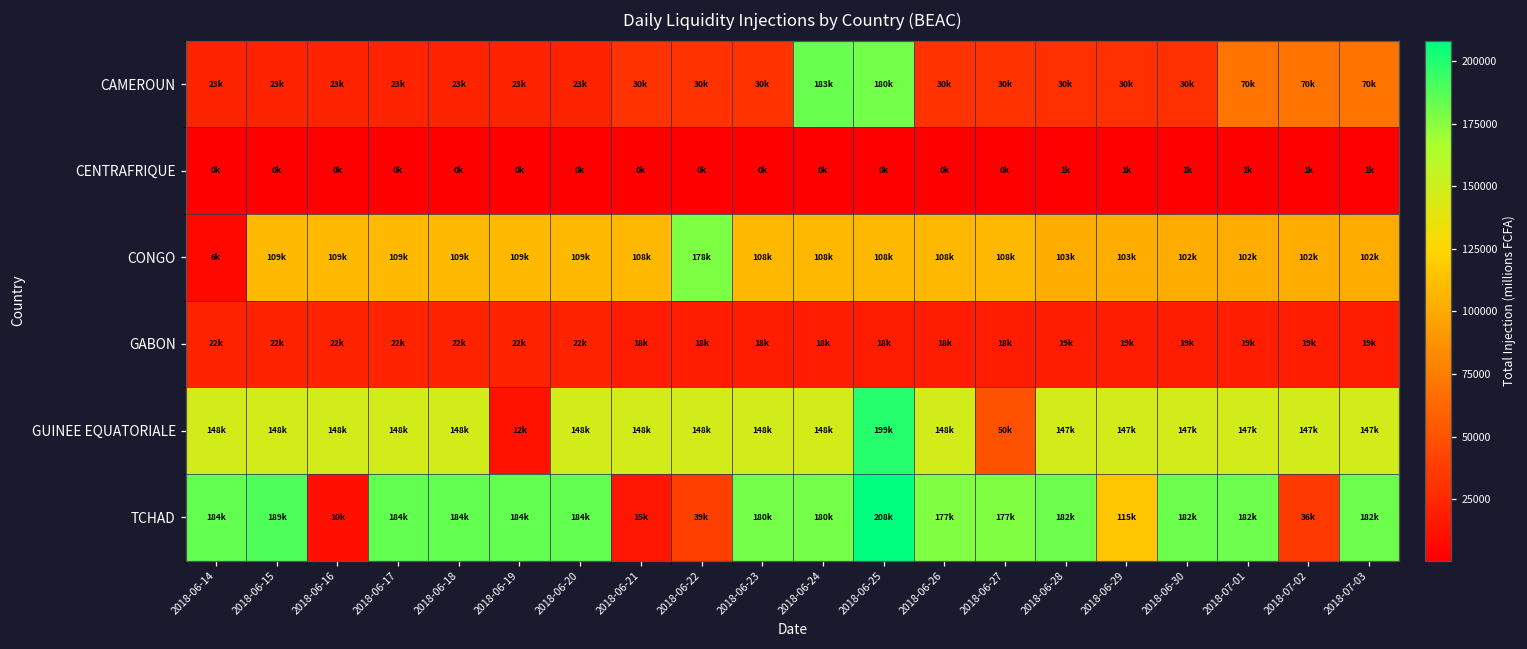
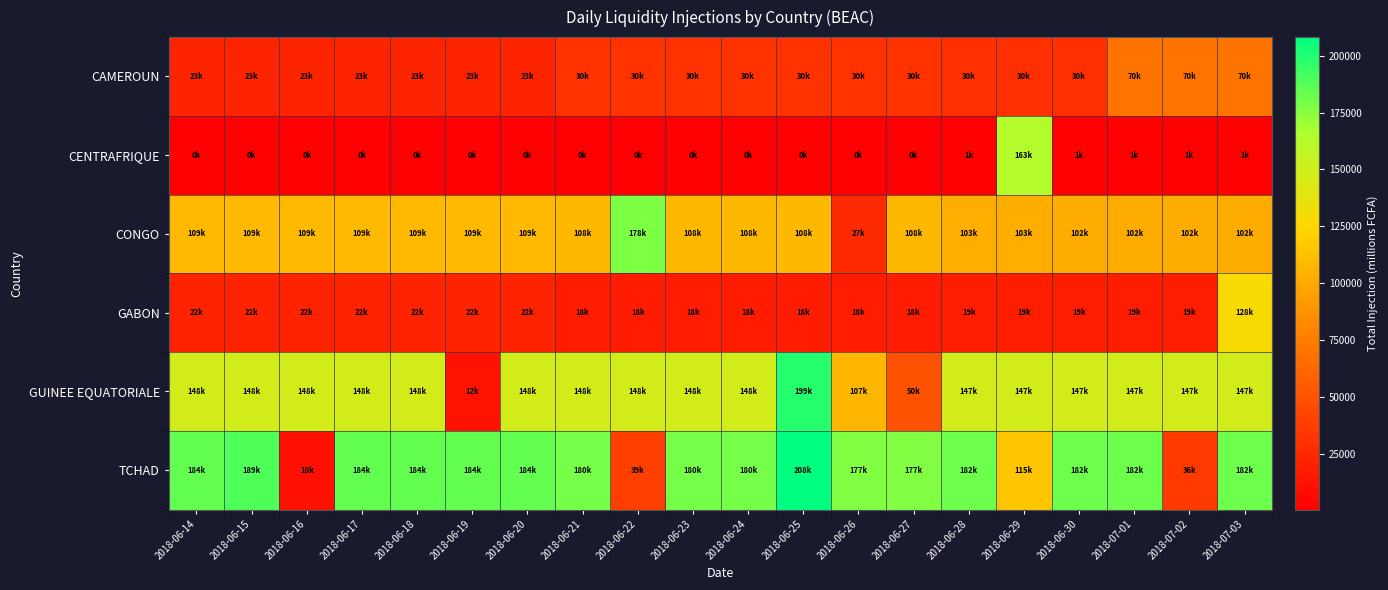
CAMEROUN, 2018-06-24: 183k -> 30k
CAMEROUN, 2018-06-25: 180k -> 30k
CENTRAFRIQUE, 2018-06-29: 1k -> 163k
CONGO, 2018-06-14: 6k -> 109k
CONGO, 2018-06-26: 108k -> 27k
GABON, 2018-07-03: 19k -> 128k
GUINEE EQUATORIALE, 2018-06-26: 148k -> 107k
TCHAD, 2018-06-21: 15k -> 180k
